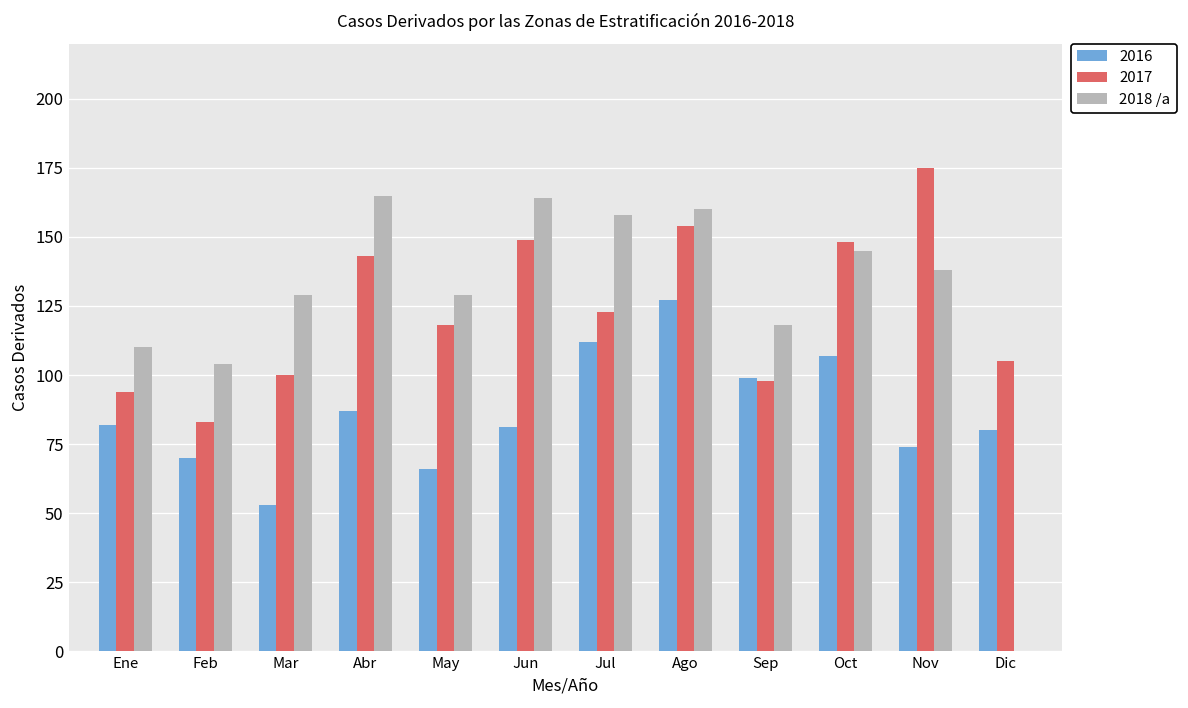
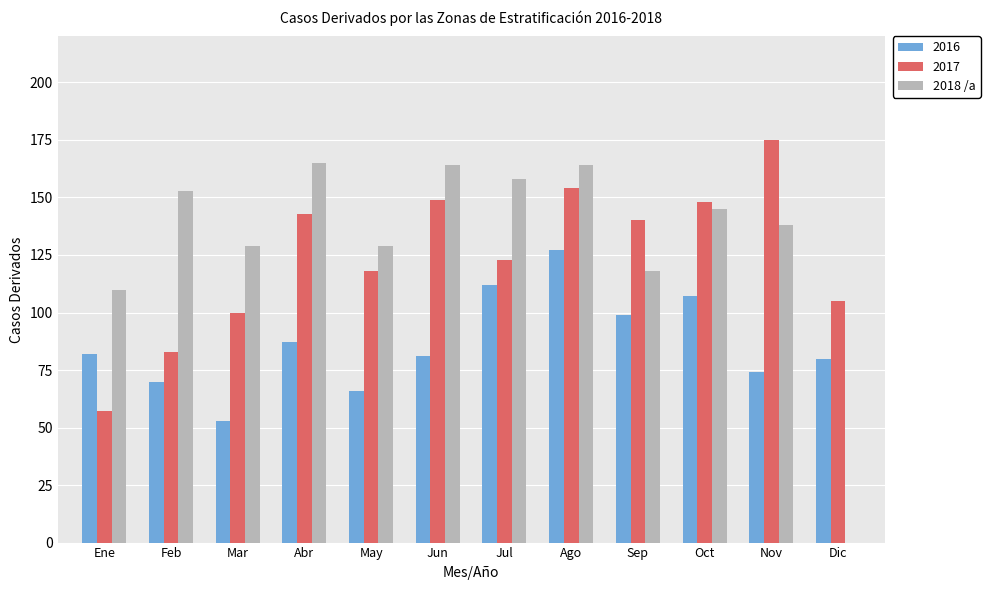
2017, Ene: 94 -> 57
2018 /a, Feb: 104 -> 153
2018 /a, Ago: 160 -> 164
2017, Sep: 98 -> 140
